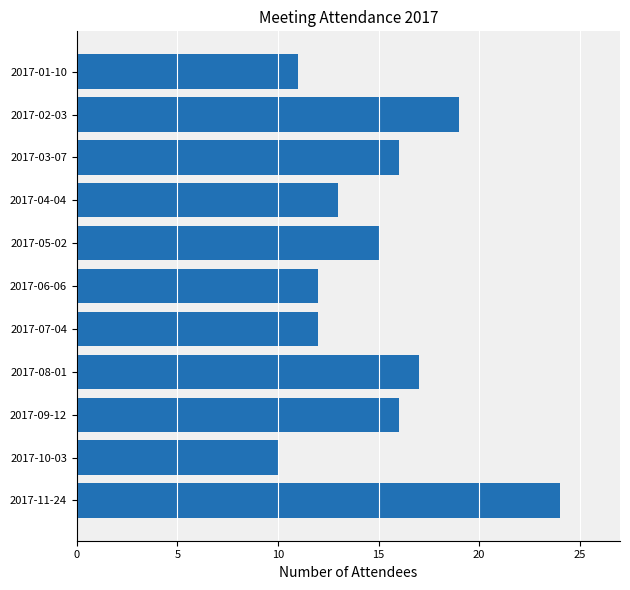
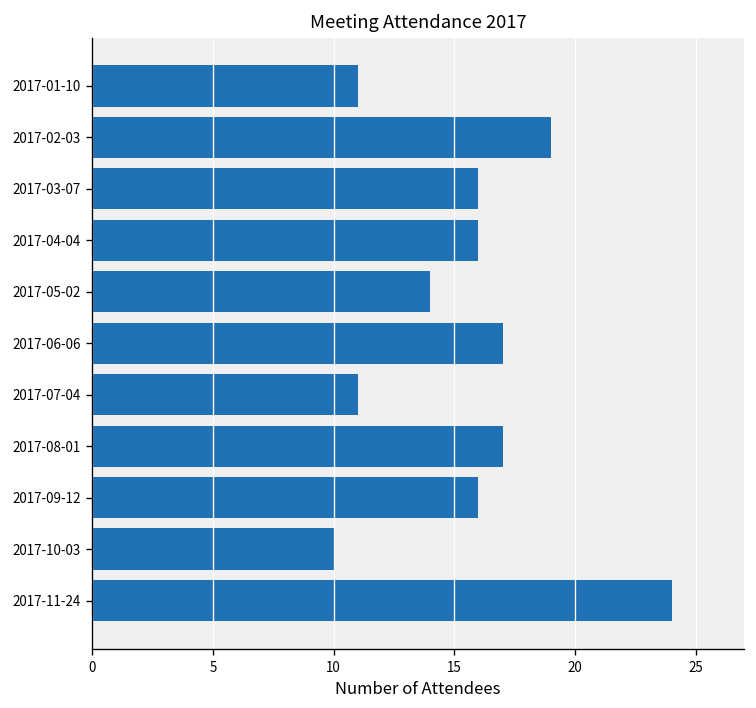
2017-04-04: 13 -> 16
2017-05-02: 15 -> 14
2017-06-06: 12 -> 17
2017-07-04: 12 -> 11
